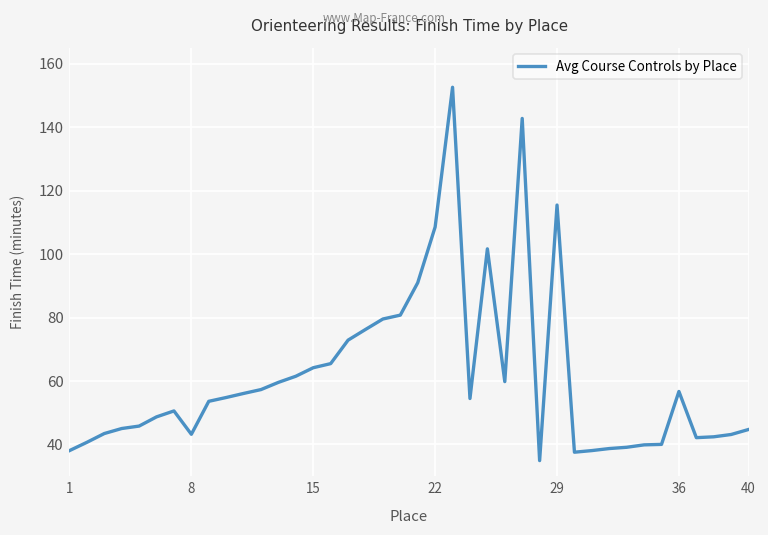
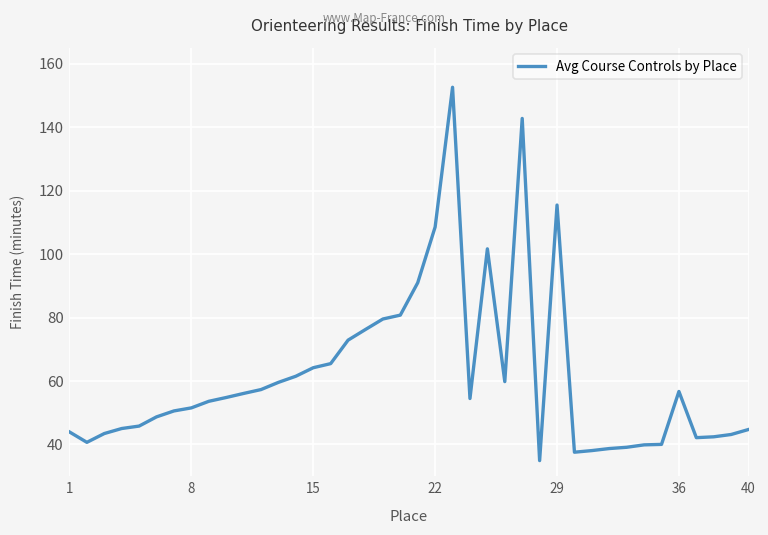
1: 38 -> 44
8: 43 -> 52
